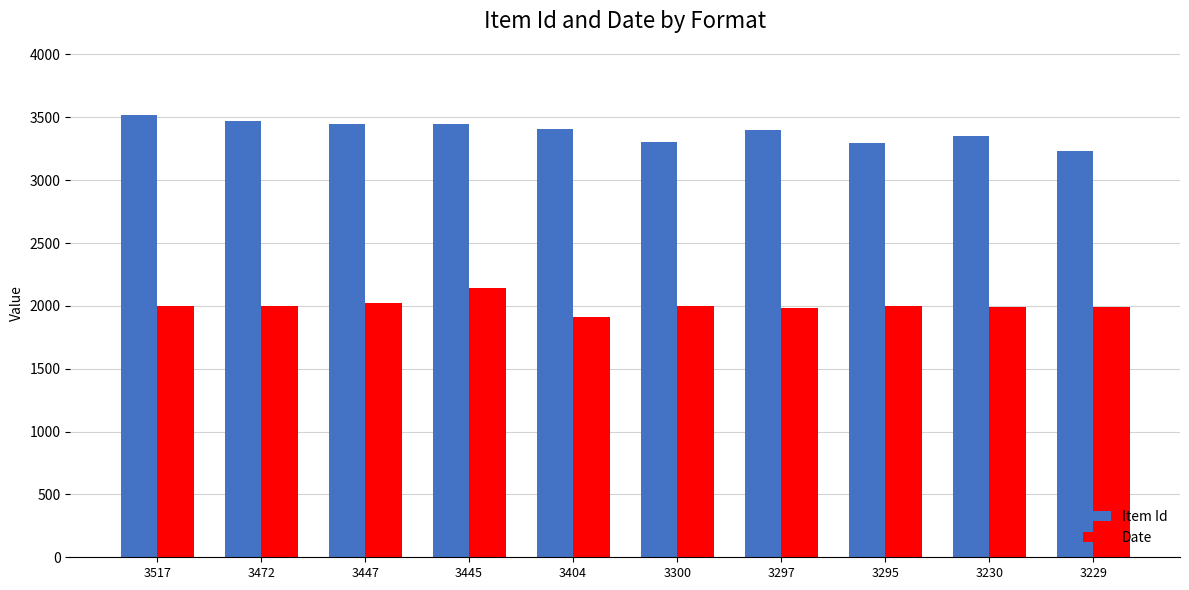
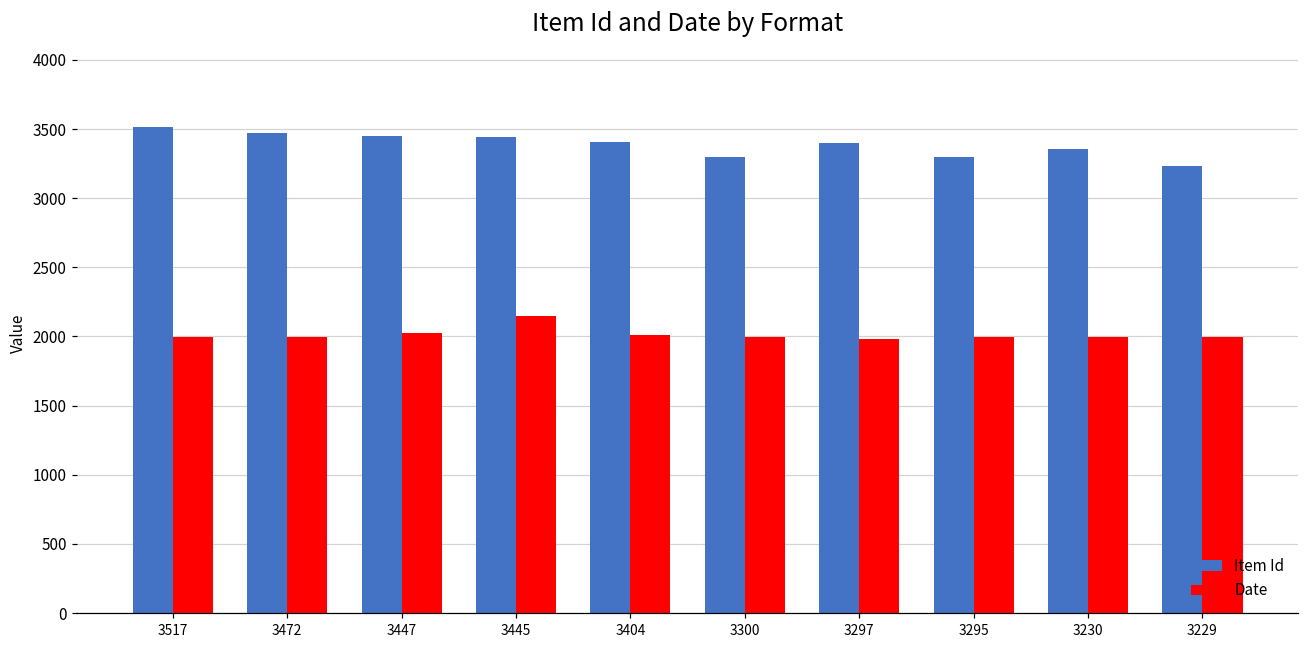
Date, 3404: 1910 -> 2010
